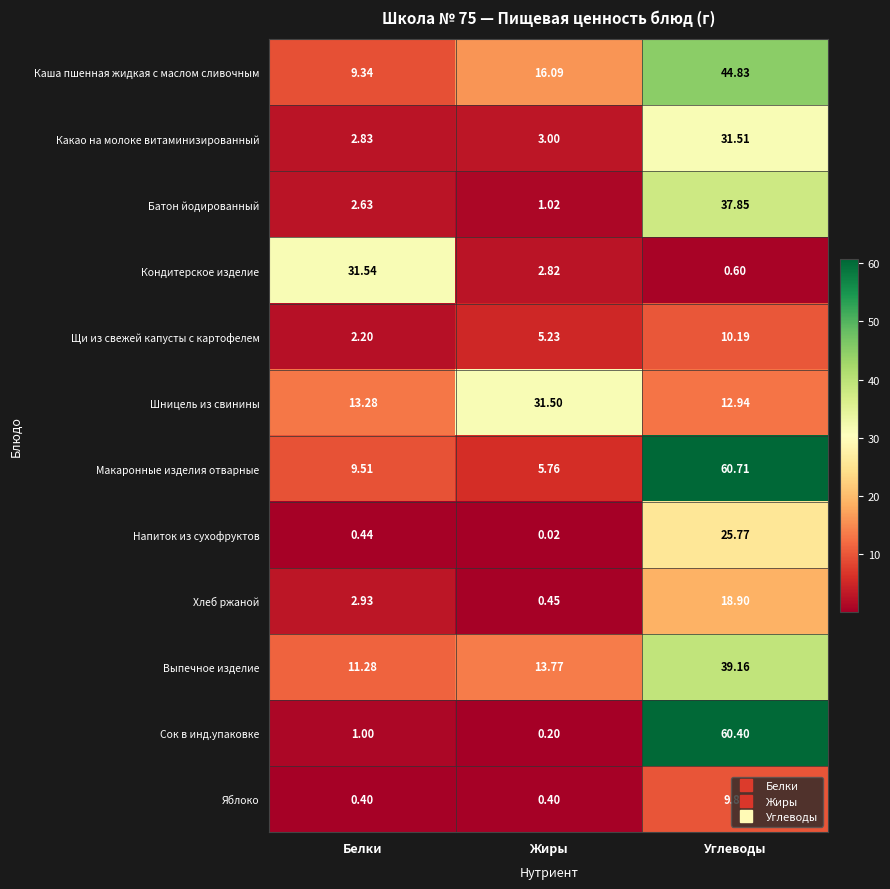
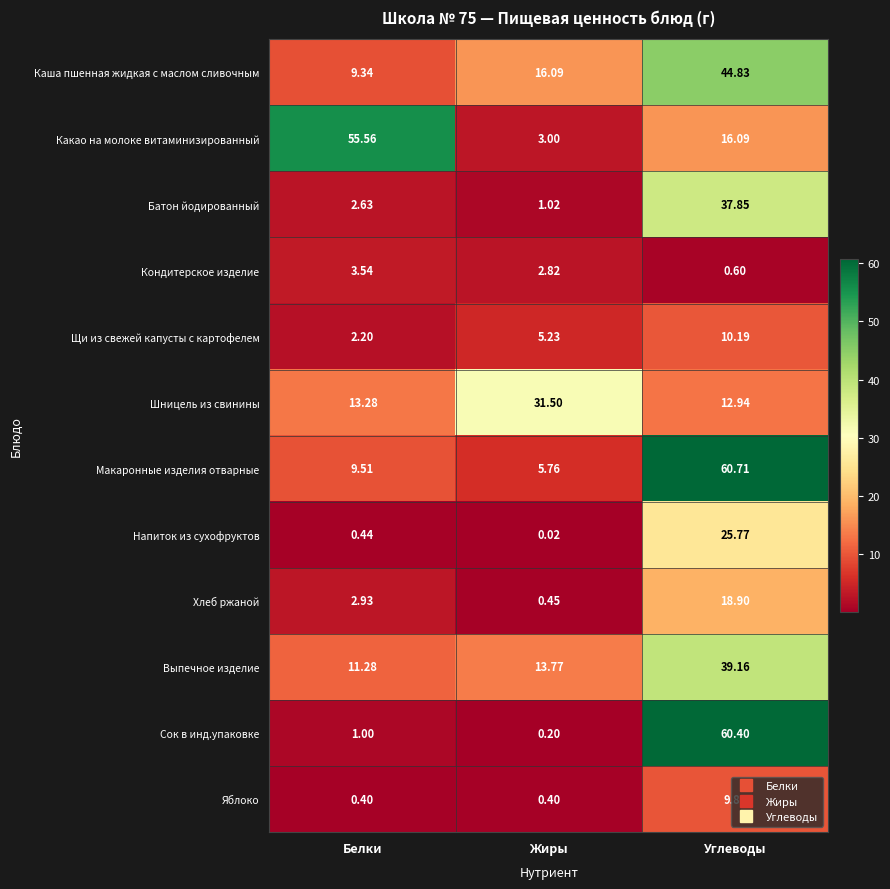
Какао на молоке витаминизированный, Белки: 2.83 -> 55.56
Какао на молоке витаминизированный, Углеводы: 31.51 -> 16.09
Кондитерское изделие, Белки: 31.54 -> 3.54
